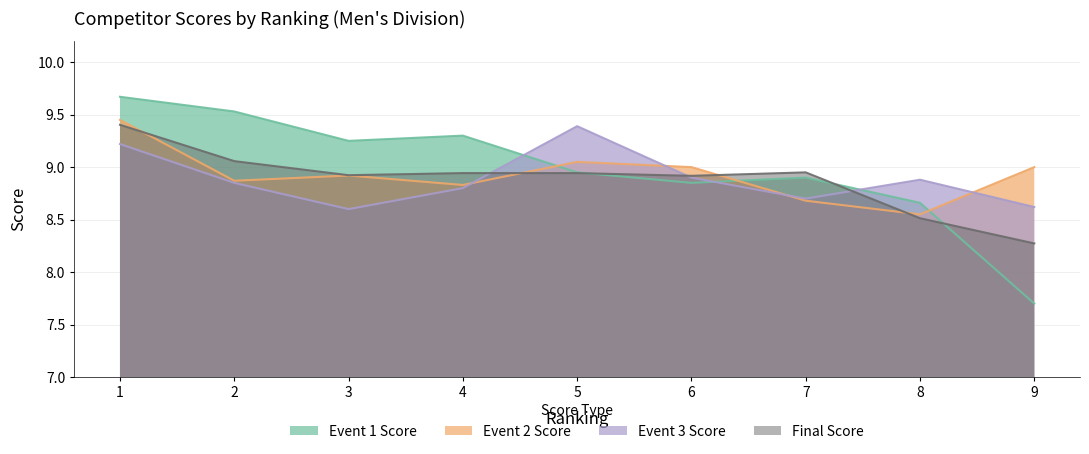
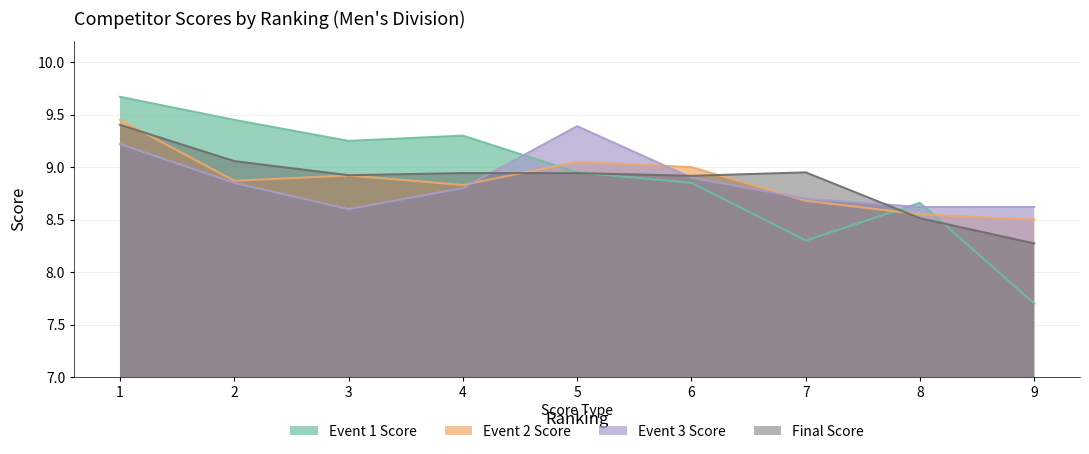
Event 1 Score, 2: 9.53 -> 9.45
Event 1 Score, 7: 8.9 -> 8.3
Event 3 Score, 8: 8.88 -> 8.62
Event 2 Score, 9: 9.0 -> 8.5
